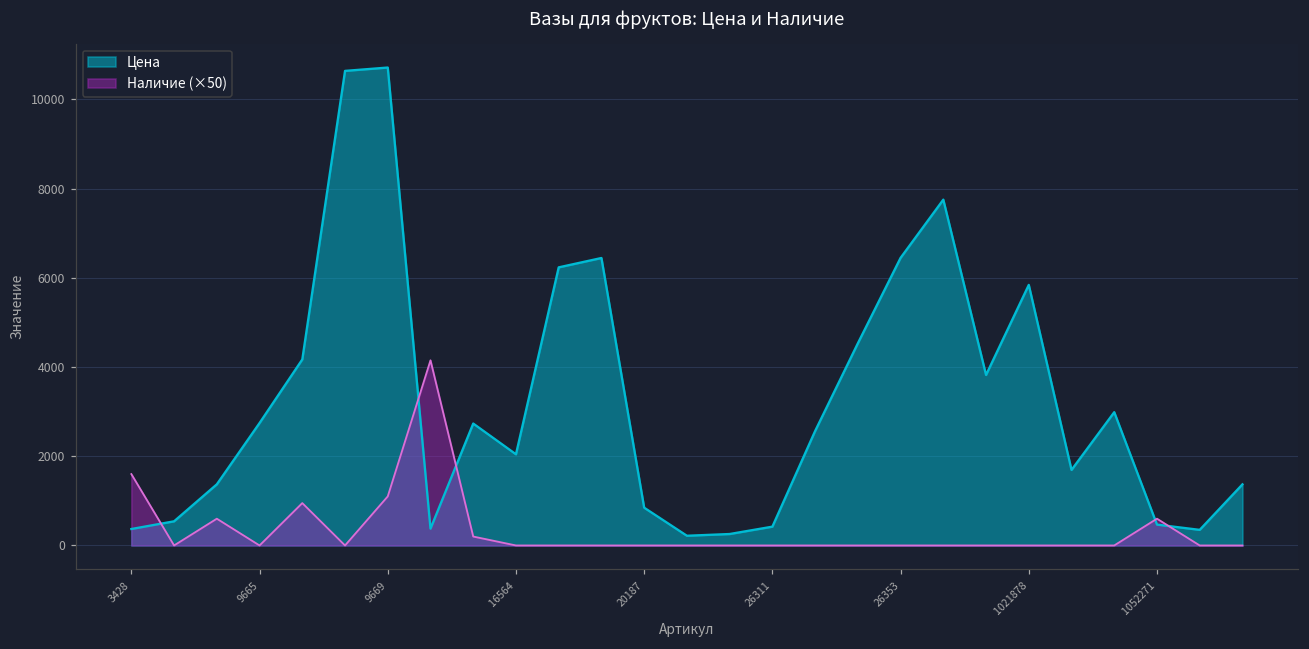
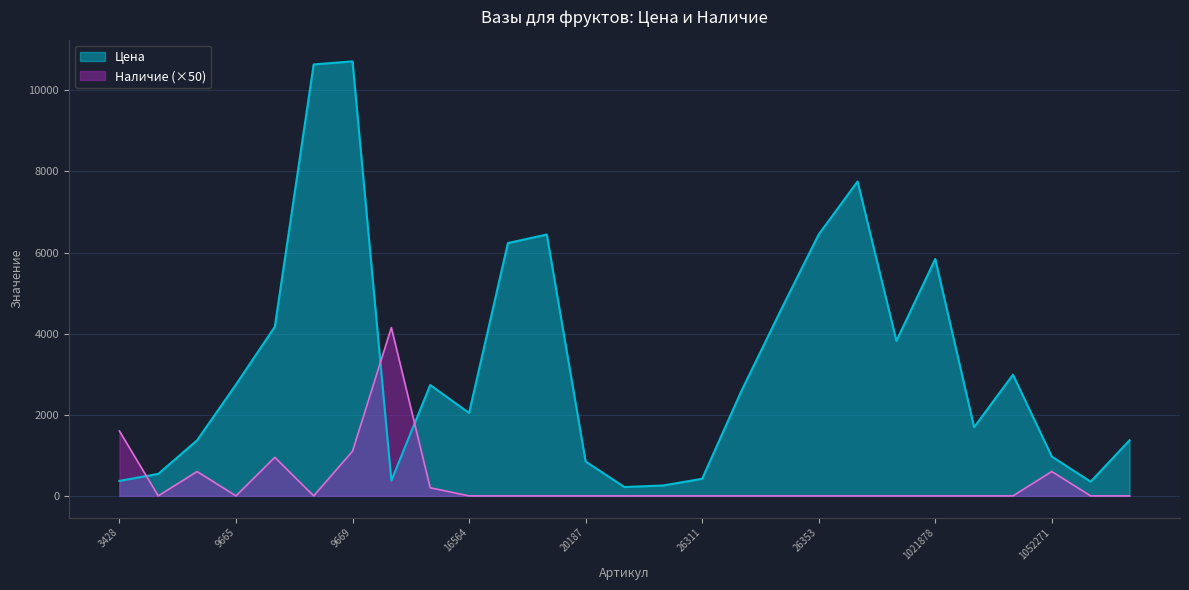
Цена, 1052271: 500 -> 1000
